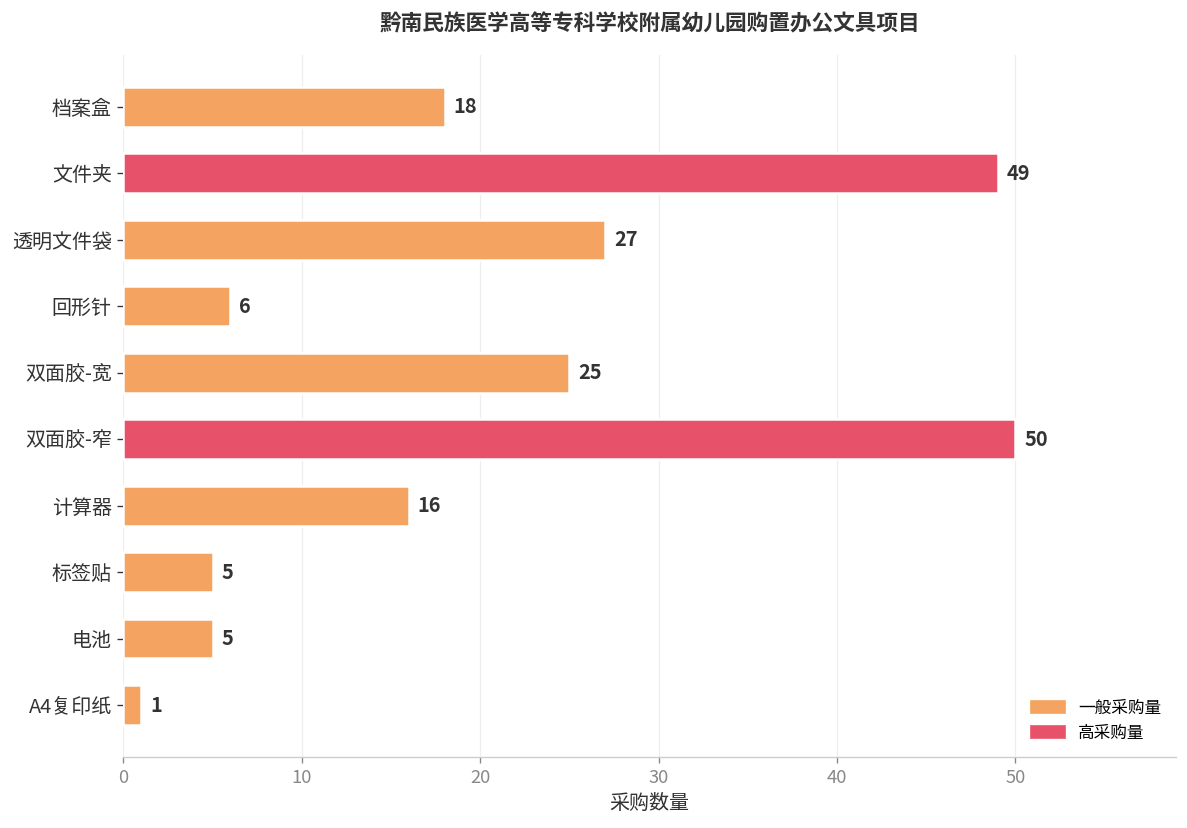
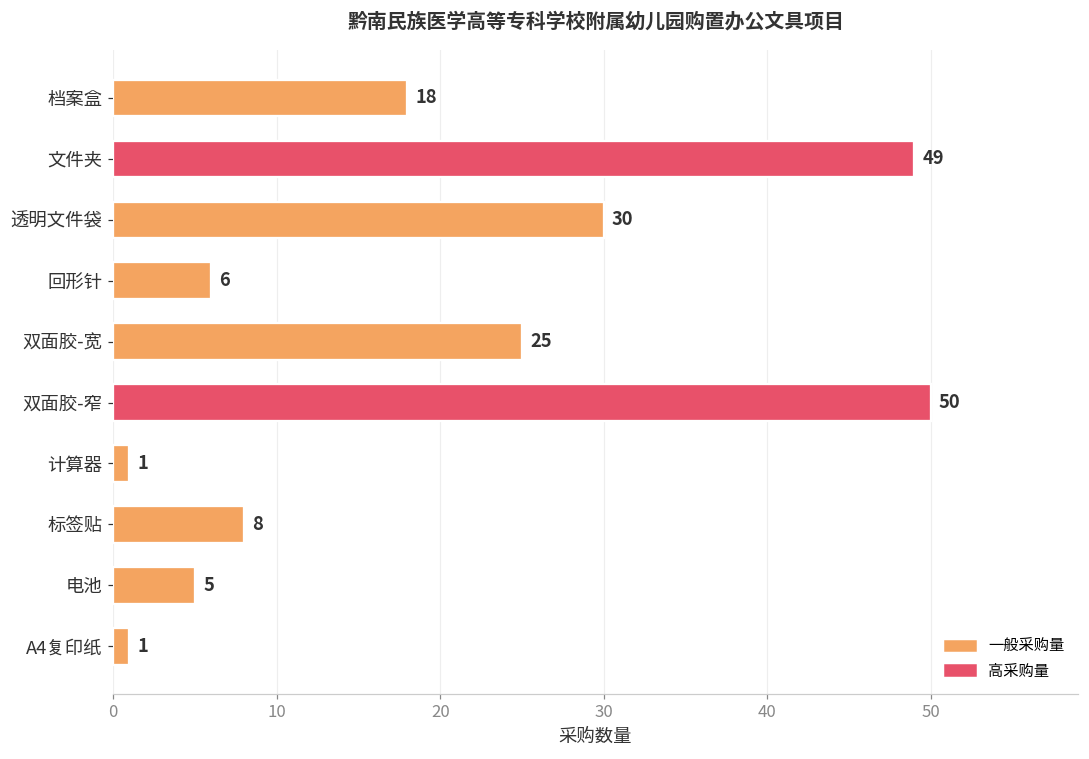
透明文件袋: 27 -> 30
计算器: 16 -> 1
标签贴: 5 -> 8
